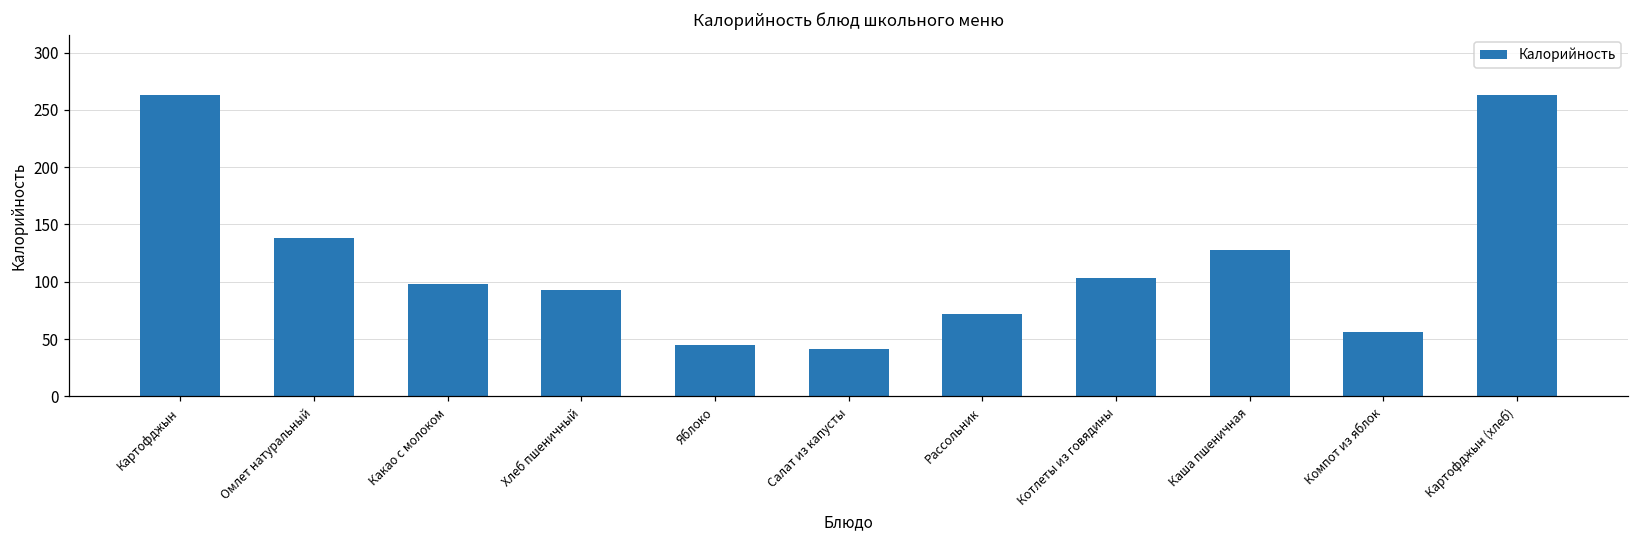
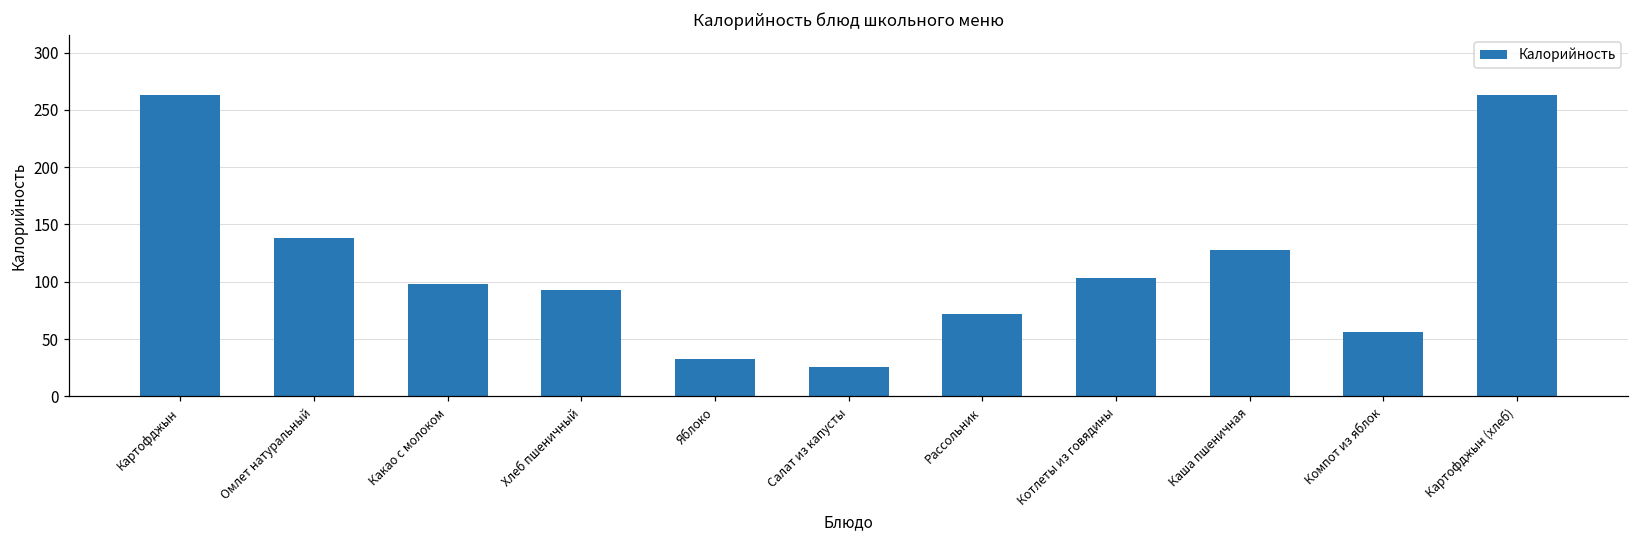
Яблоко: 44 -> 33
Салат из капусты: 42 -> 26
